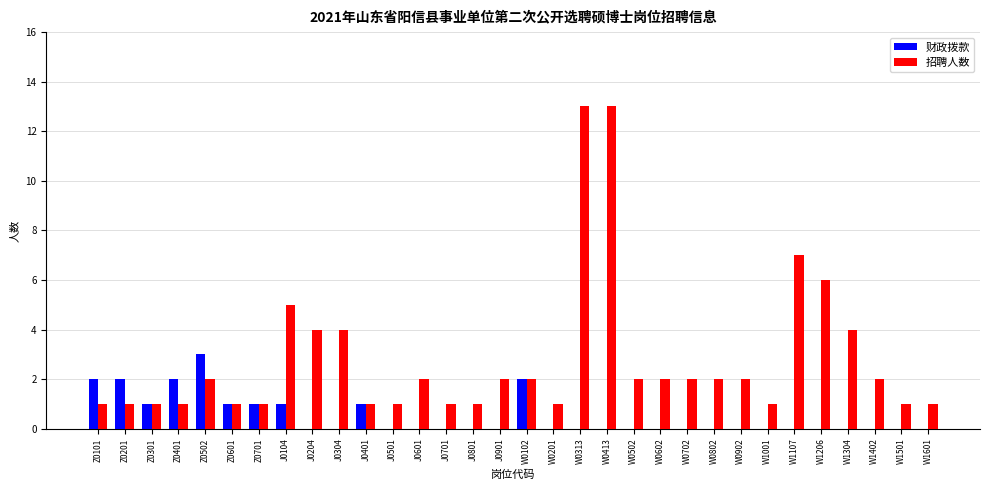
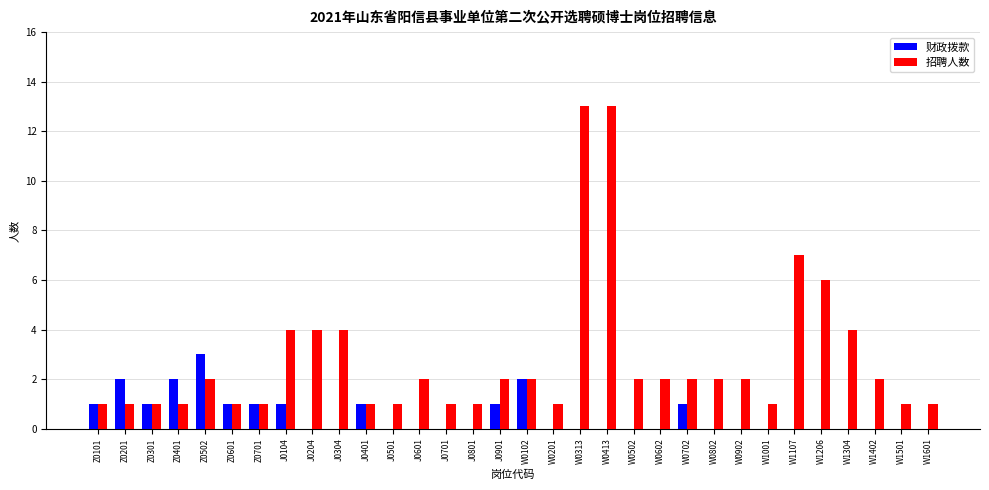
财政拨款, Z0101: 2 -> 1
招聘人数, J0104: 5 -> 4
财政拨款, J0901: 0 -> 1
财政拨款, W0702: 0 -> 1
